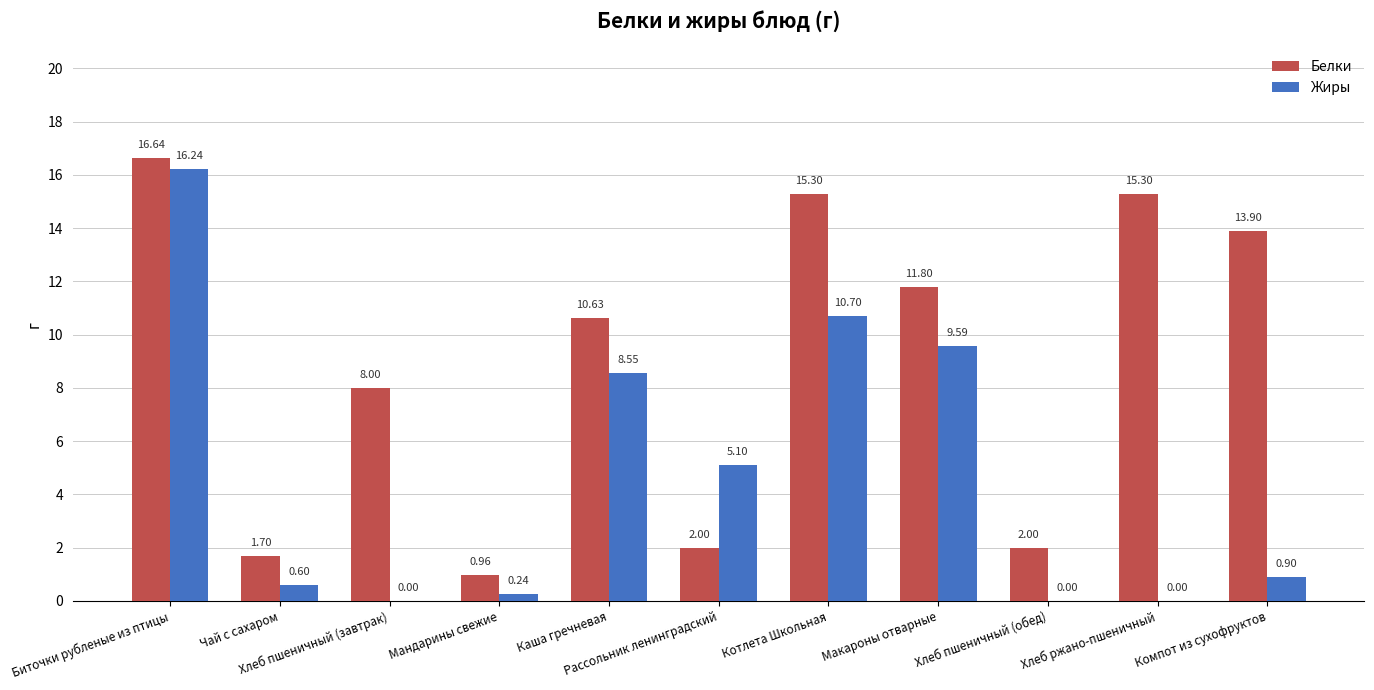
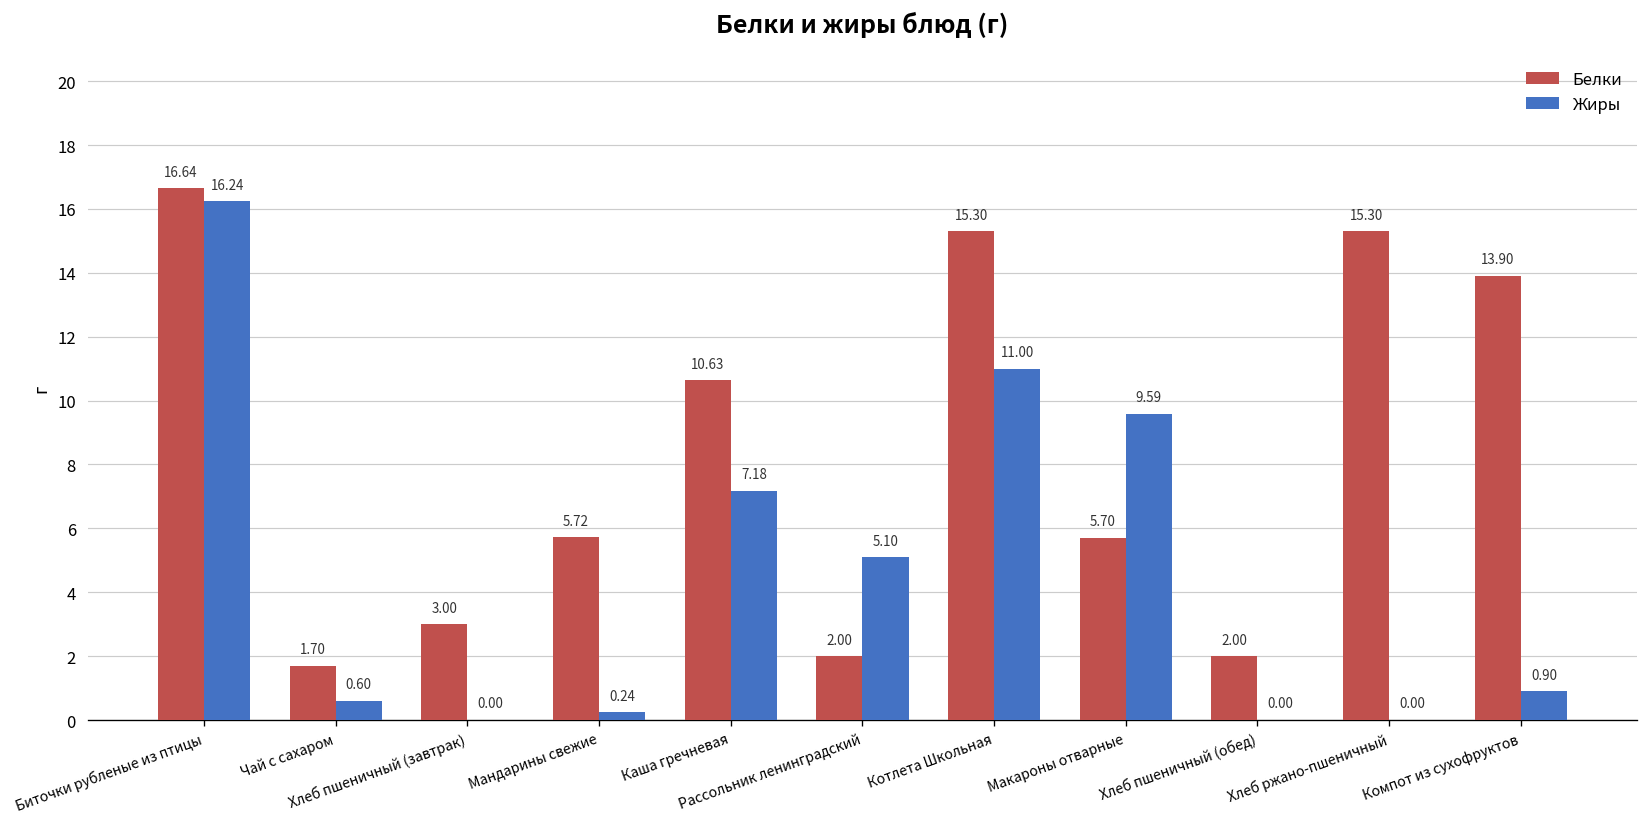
Белки, Хлеб пшеничный (завтрак): 8.00 -> 3.00
Белки, Мандарины свежие: 0.96 -> 5.72
Жиры, Каша гречневая: 8.55 -> 7.18
Жиры, Котлета Школьная: 10.70 -> 11.00
Белки, Макароны отварные: 11.80 -> 5.70
